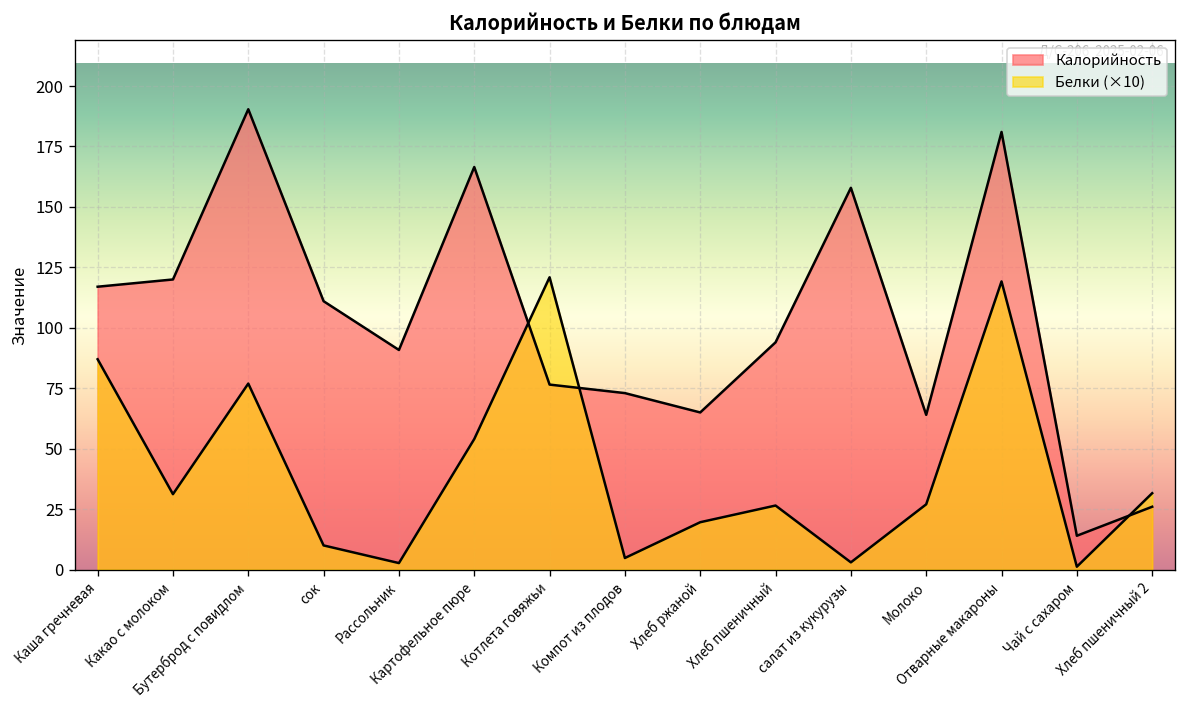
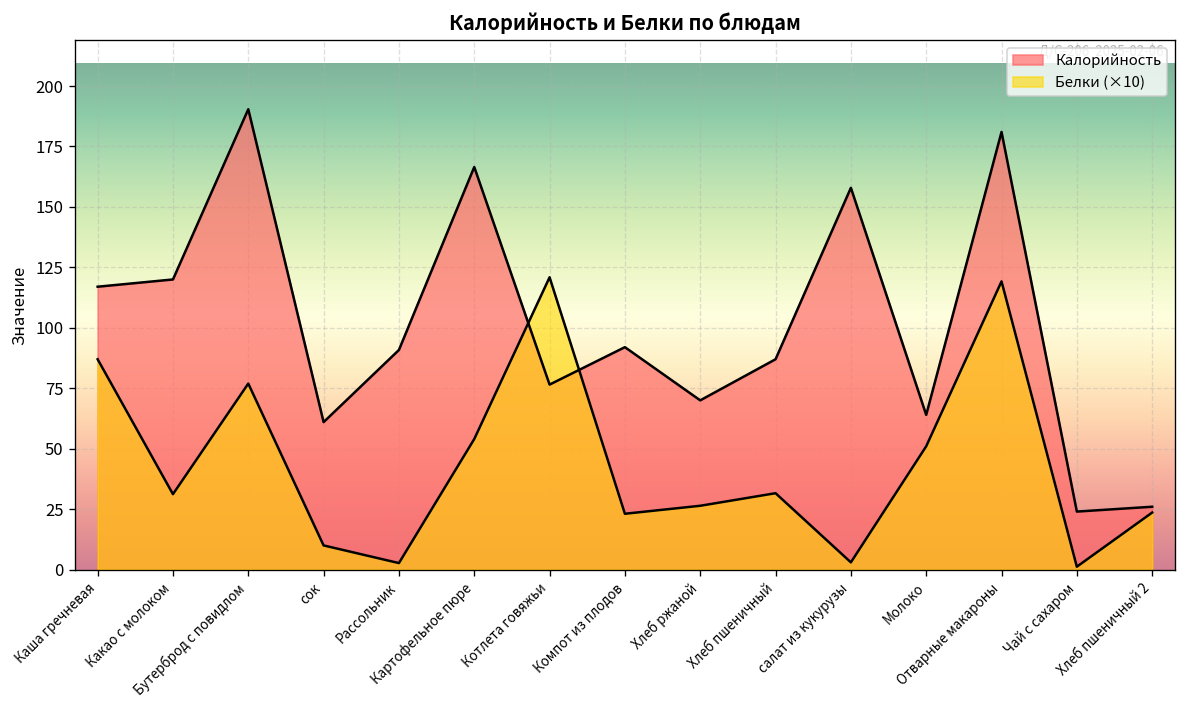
Калорийность, сок: 111 -> 61
Калорийность, Компот из плодов: 73 -> 92
Белки (×10), Компот из плодов: 5 -> 23
Калорийность, Хлеб ржаной: 65 -> 70
Белки (×10), Хлеб ржаной: 20 -> 26
Калорийность, Хлеб пшеничный: 94 -> 87
Белки (×10), Хлеб пшеничный: 27 -> 32
Белки (×10), Молоко: 27 -> 51
Калорийность, Чай с сахаром: 14 -> 24
Белки (×10), Хлеб пшеничный 2: 32 -> 24
